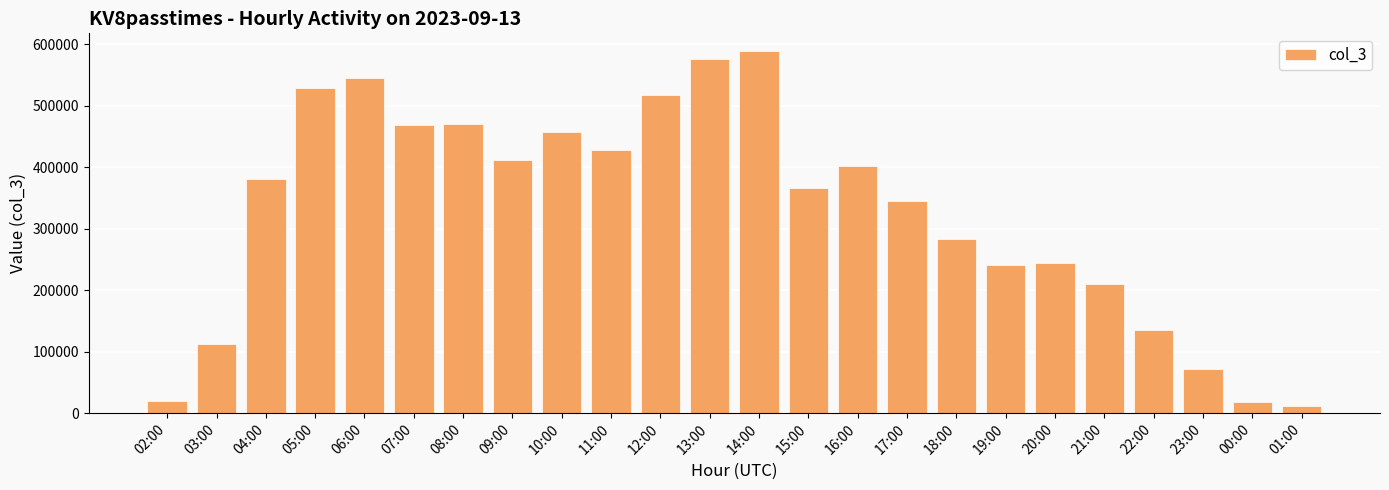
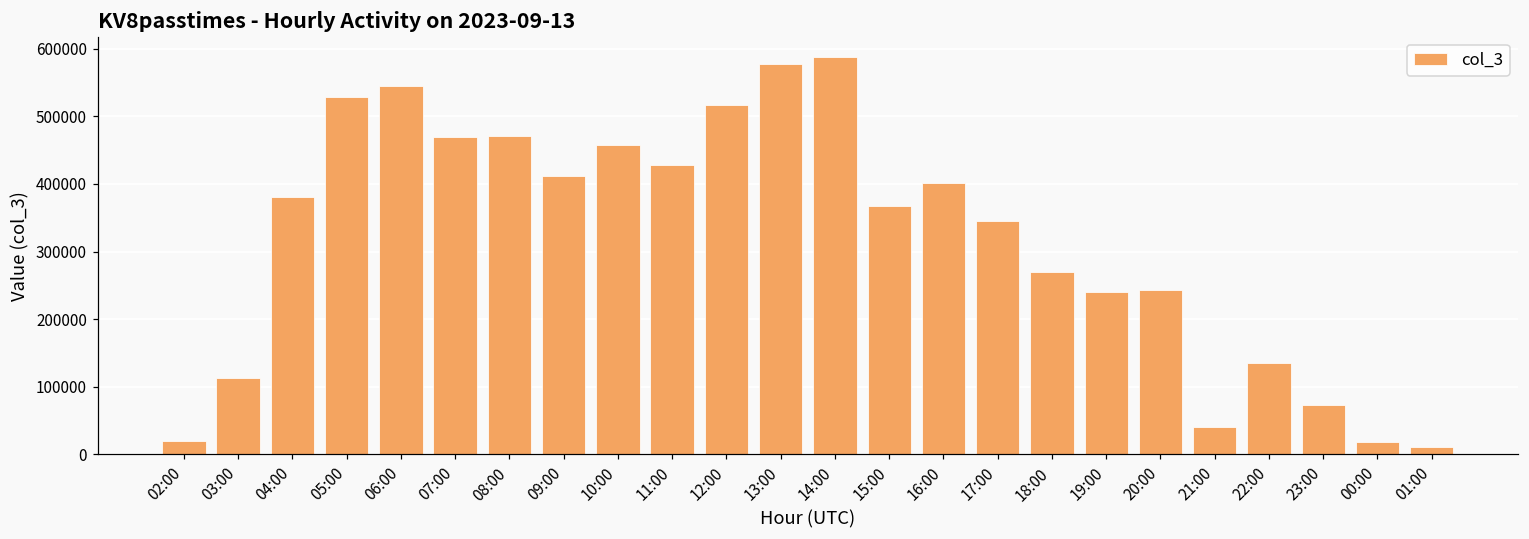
18:00: 280000 -> 270000
21:00: 210000 -> 40000
